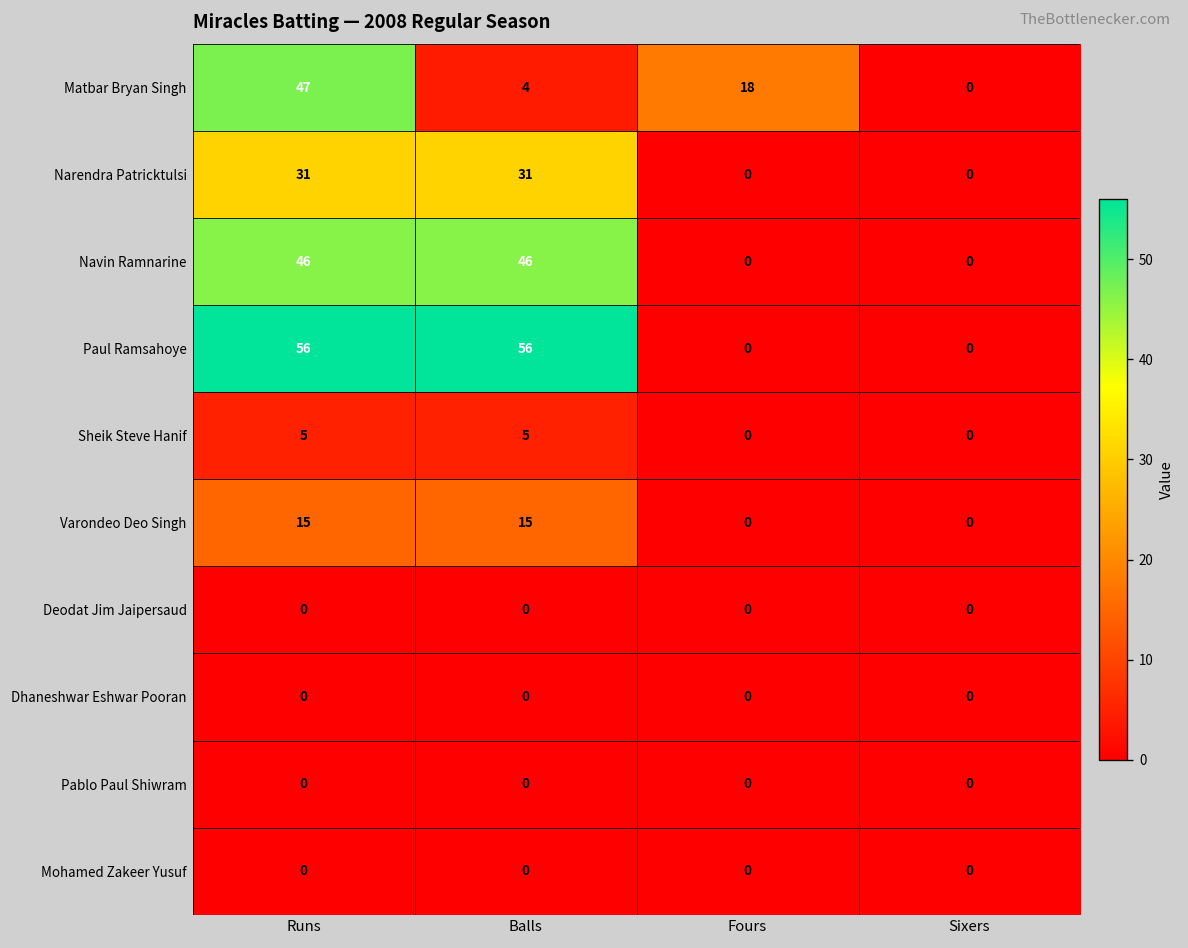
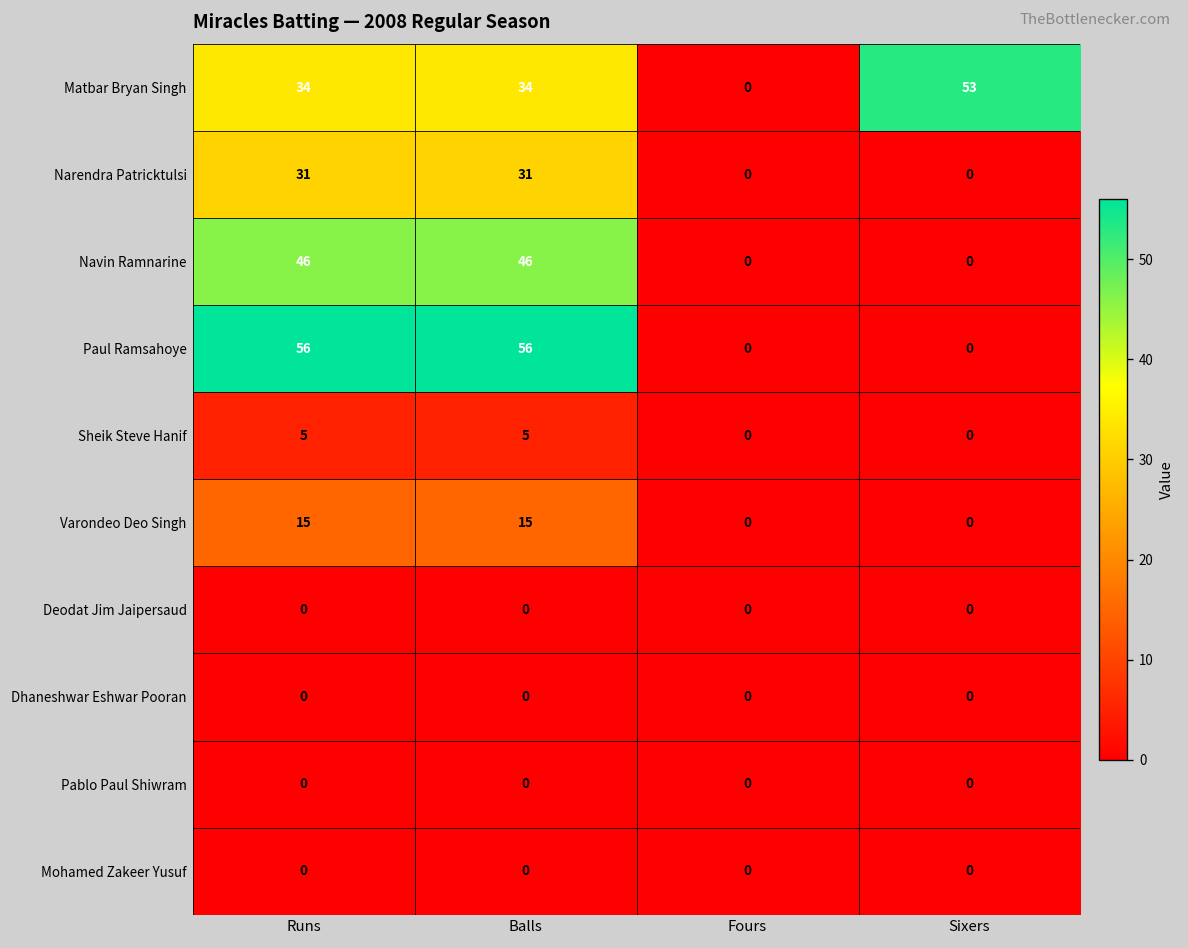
Matbar Bryan Singh, Runs: 47 -> 34
Matbar Bryan Singh, Balls: 4 -> 34
Matbar Bryan Singh, Fours: 18 -> 0
Matbar Bryan Singh, Sixers: 0 -> 53
